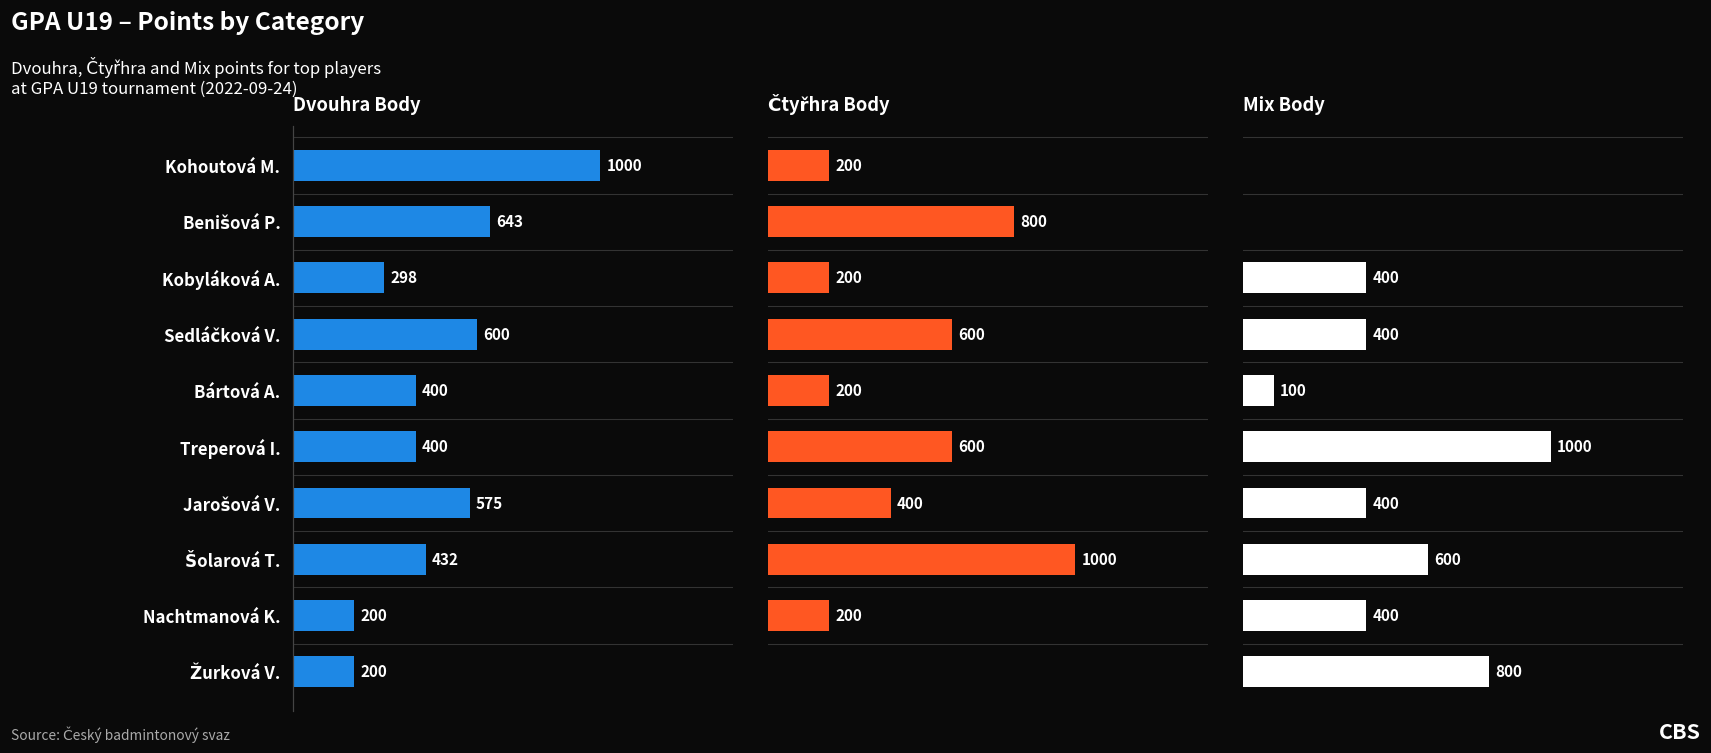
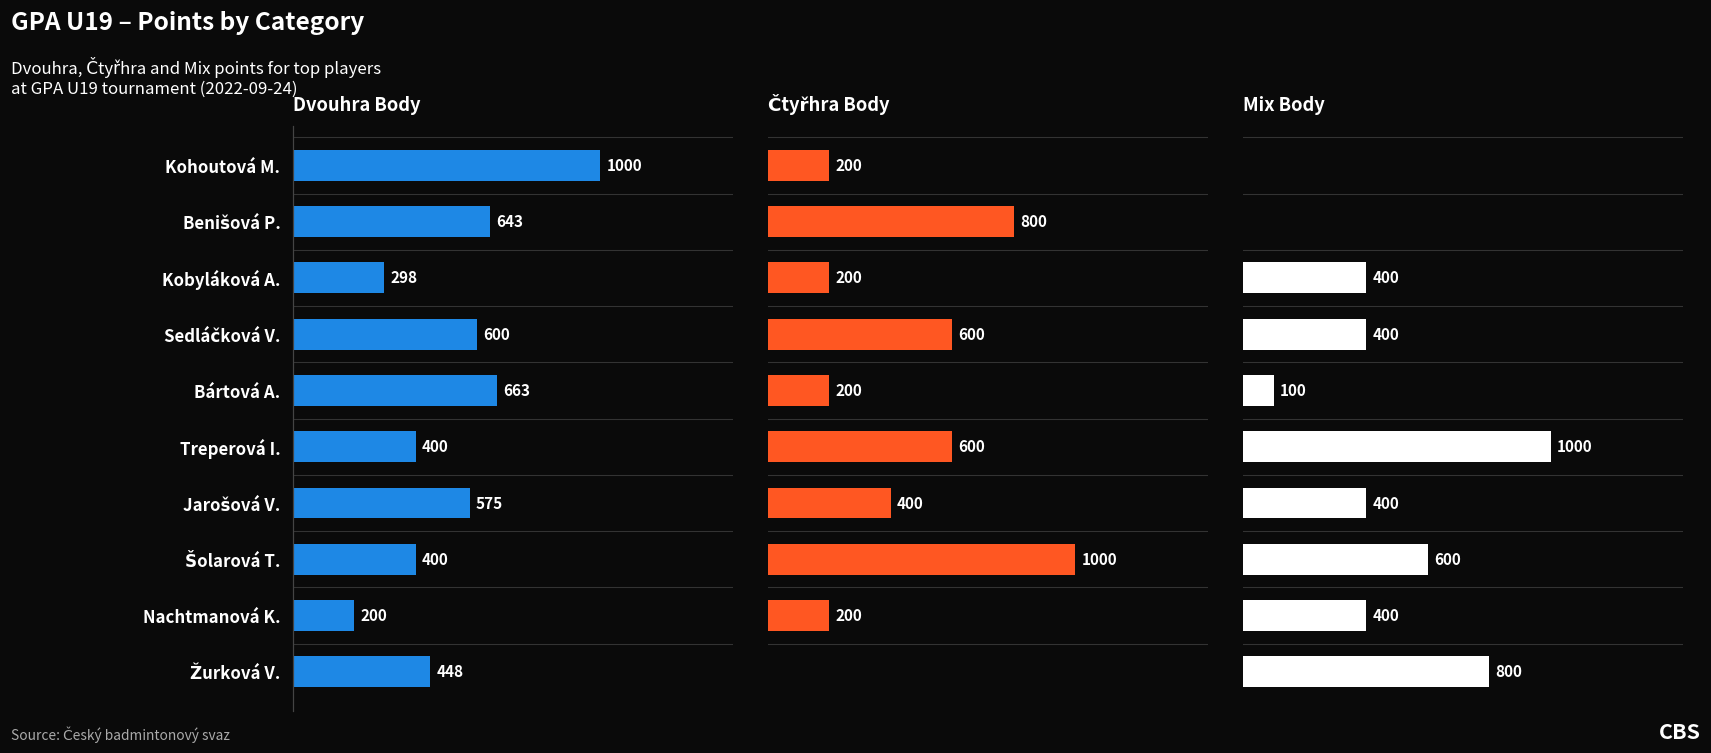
Dvouhra Body, Bártová A.: 400 -> 663
Dvouhra Body, Šolarová T.: 432 -> 400
Dvouhra Body, Žurková V.: 200 -> 448
